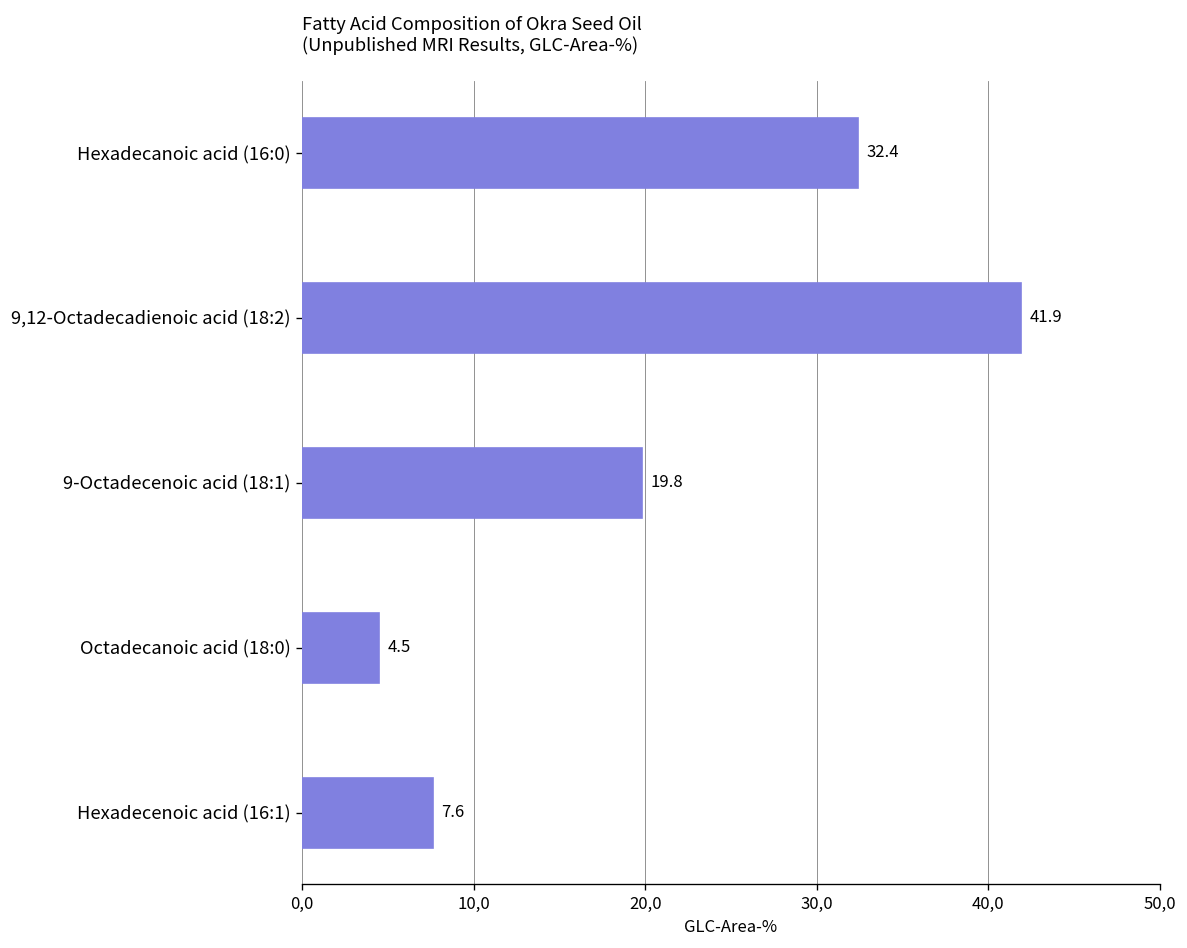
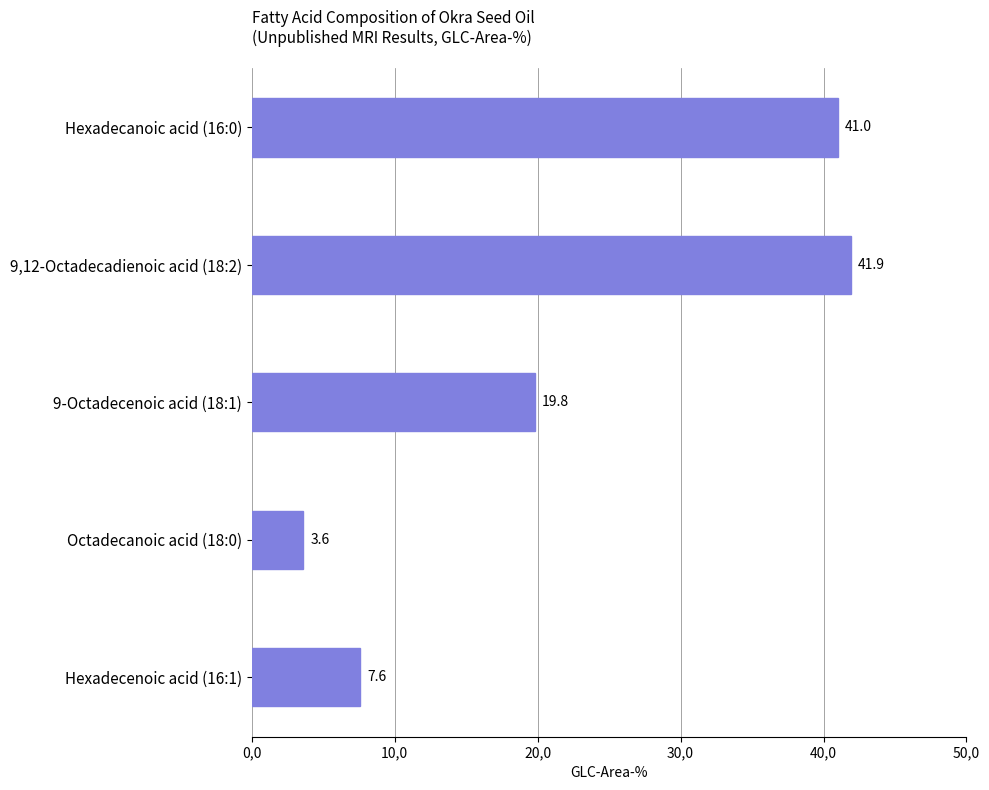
Hexadecanoic acid (16:0): 32.4 -> 41.0
Octadecanoic acid (18:0): 4.5 -> 3.6
